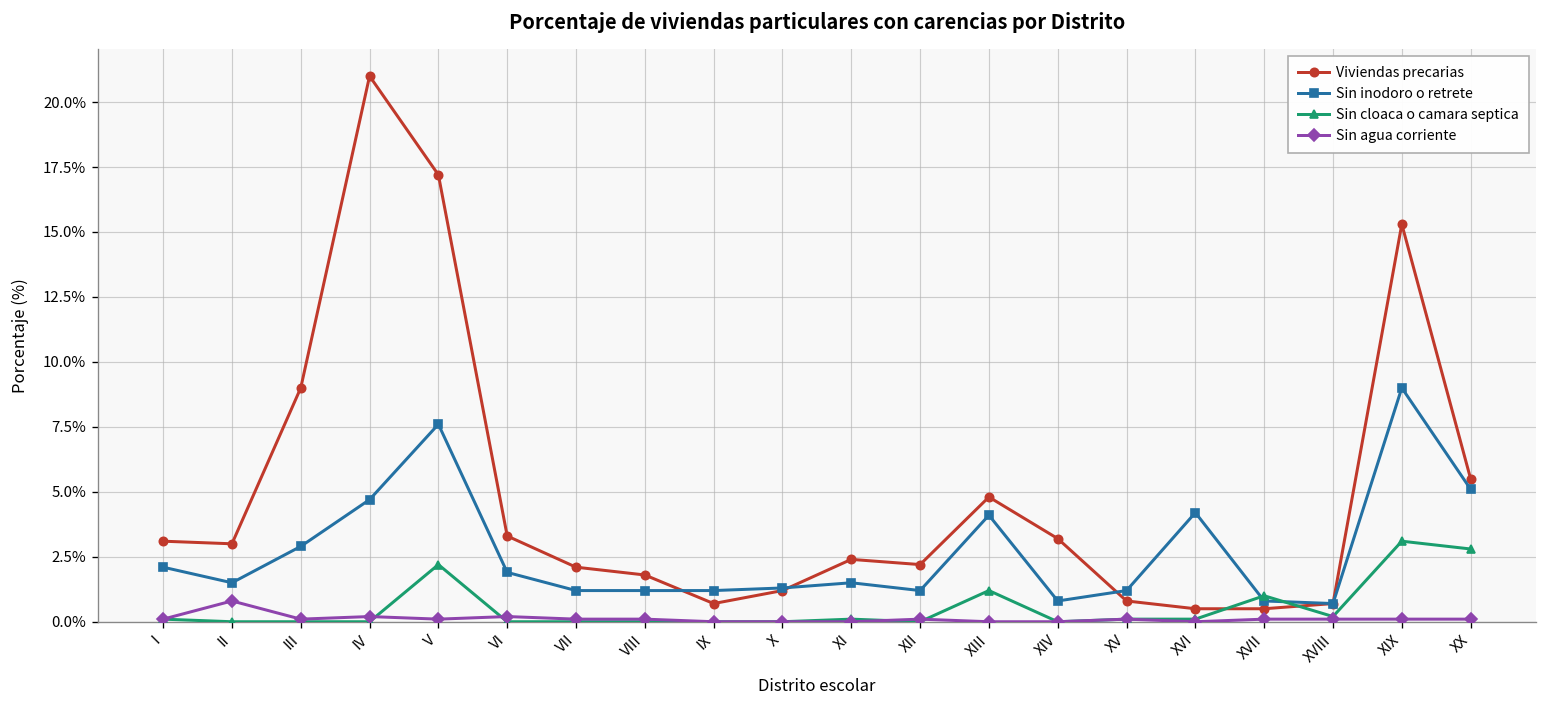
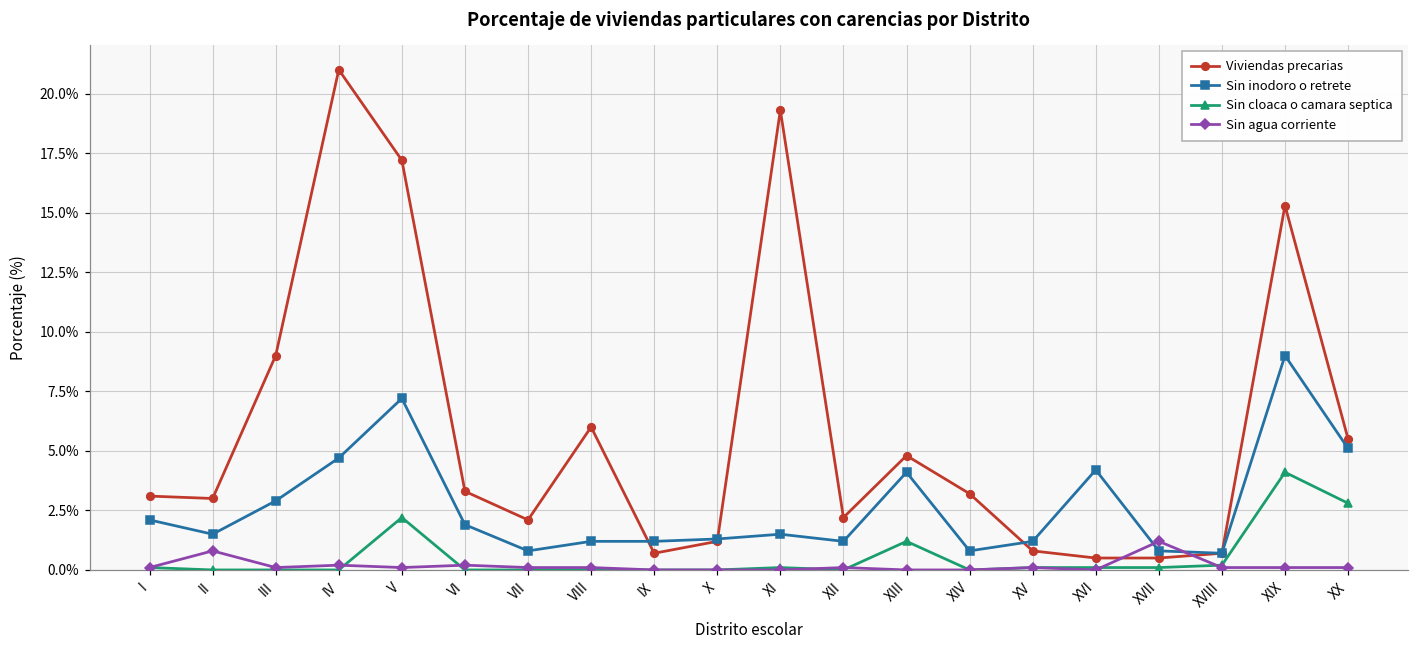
Sin inodoro o retrete, V: 7.6% -> 7.2%
Sin inodoro o retrete, VII: 1.2% -> 0.8%
Viviendas precarias, VIII: 1.8% -> 6.0%
Viviendas precarias, XI: 2.4% -> 19.3%
Sin cloaca o camara septica, XVII: 1.0% -> 0.1%
Sin agua corriente, XVII: 0.1% -> 1.2%
Sin cloaca o camara septica, XIX: 3.1% -> 4.1%
